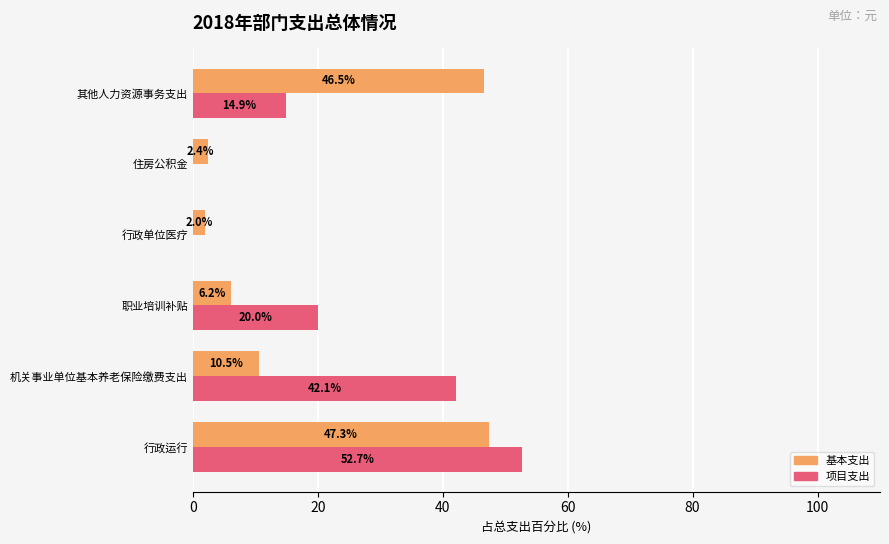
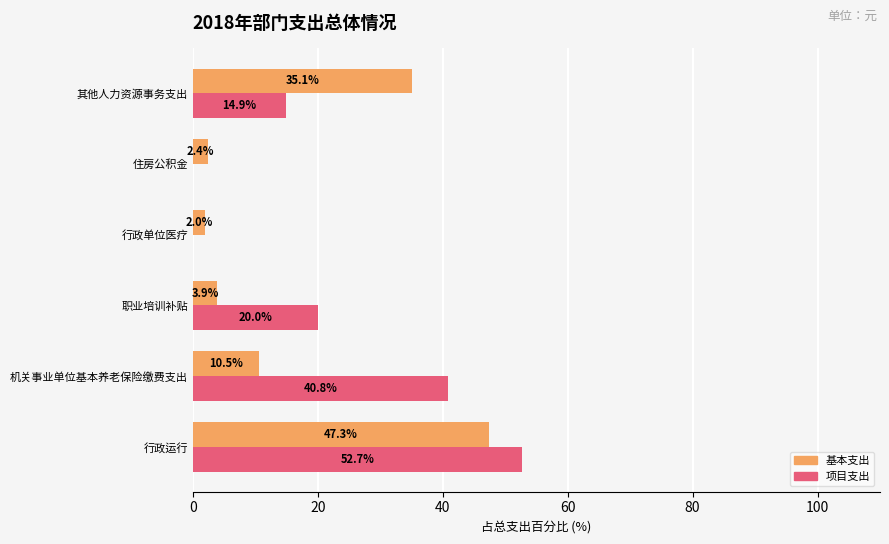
基本支出, 其他人力资源事务支出: 46.5% -> 35.1%
基本支出, 职业培训补贴: 6.2% -> 3.9%
项目支出, 机关事业单位基本养老保险缴费支出: 42.1% -> 40.8%
